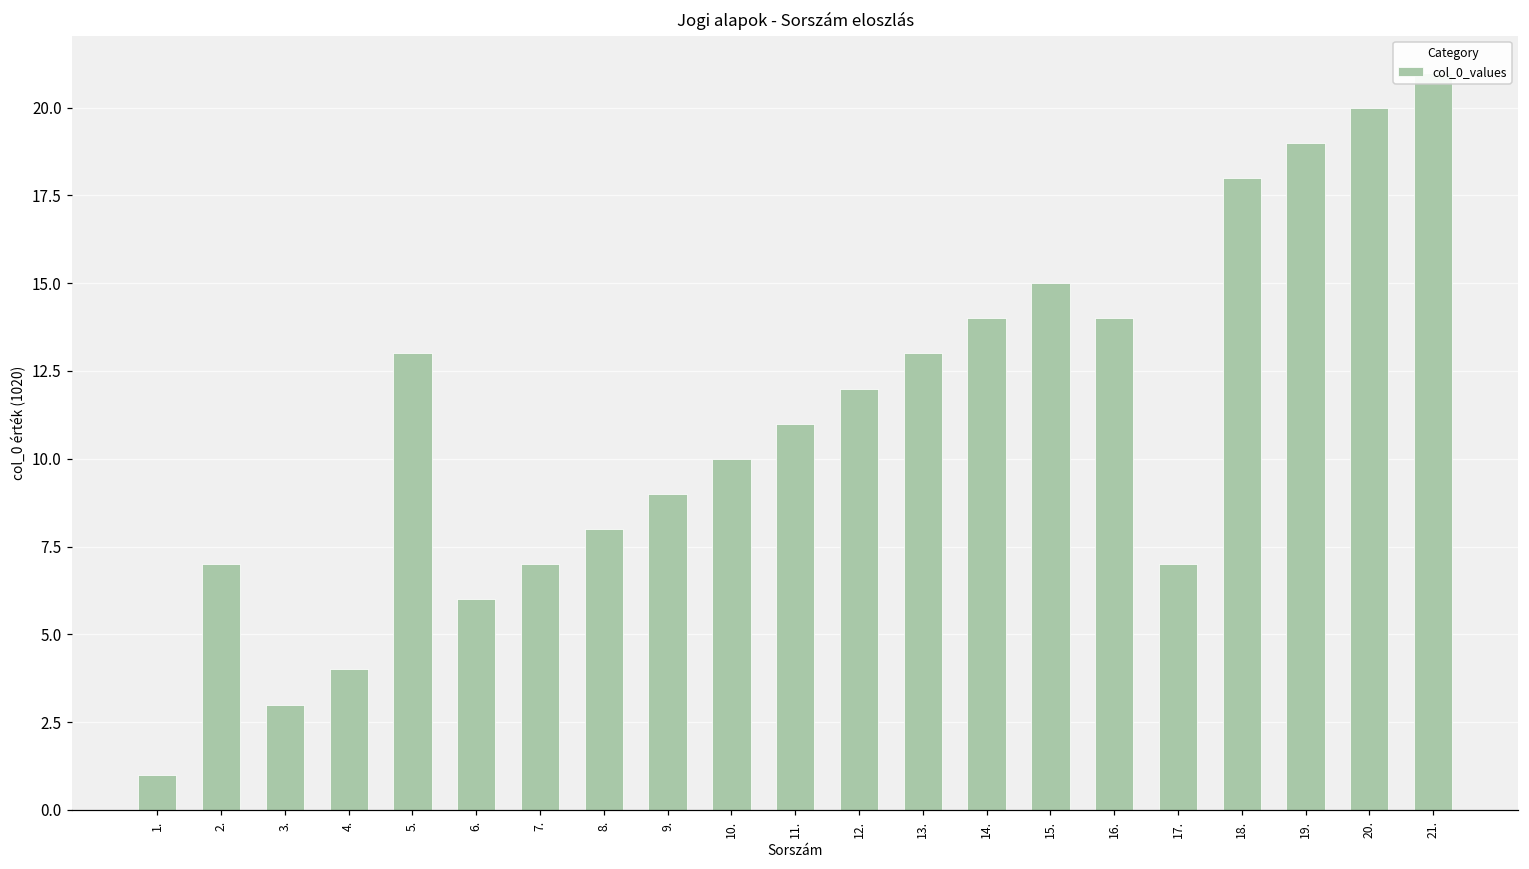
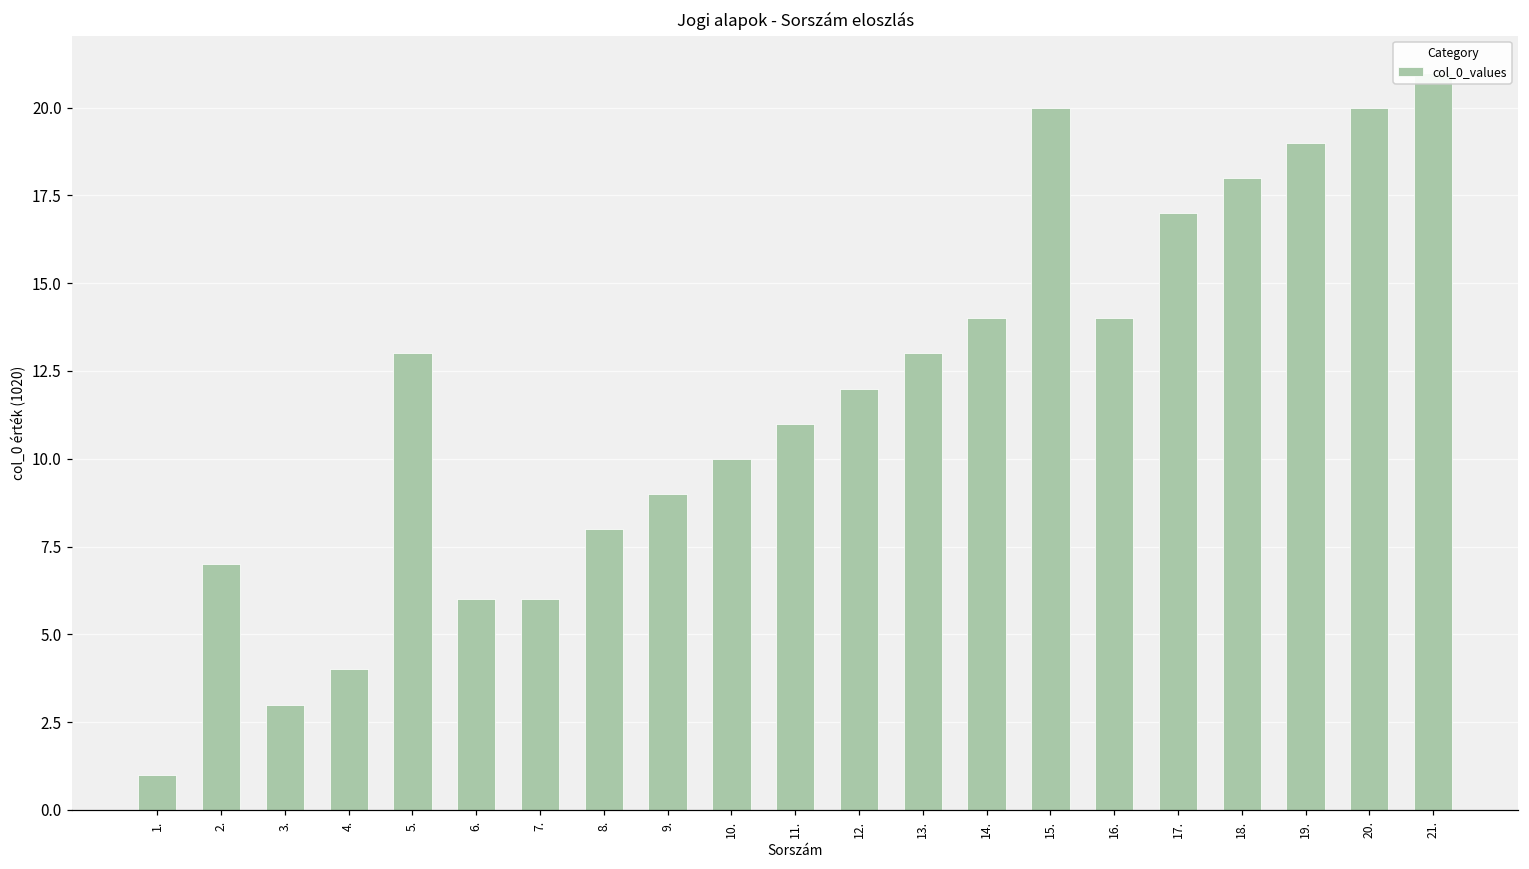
7.: 7 -> 6
15.: 15 -> 20
17.: 7 -> 17
